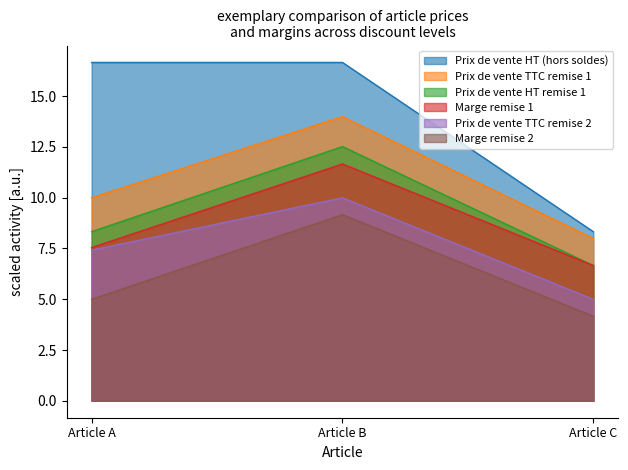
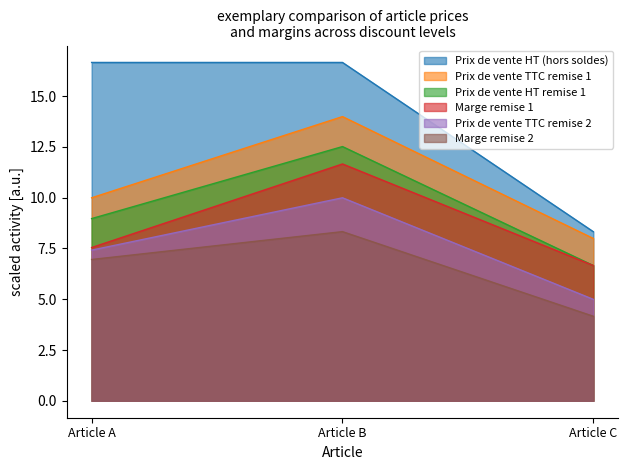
Prix de vente HT remise 1, Article A: 8.3 -> 9.0
Marge remise 2, Article A: 5.0 -> 7.0
Marge remise 2, Article B: 9.2 -> 8.3
